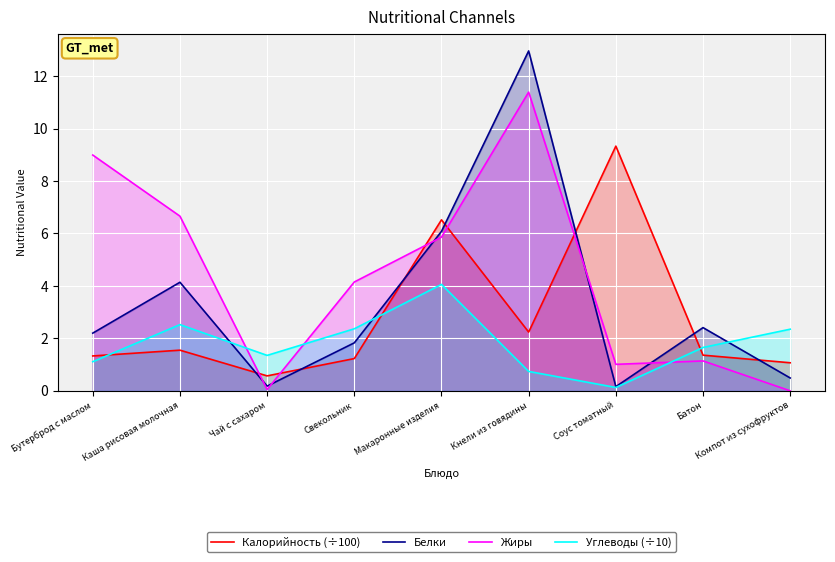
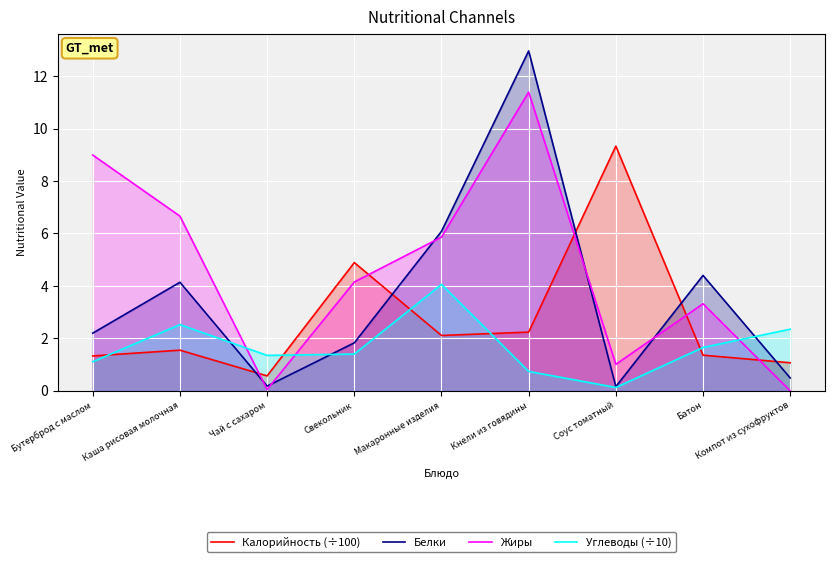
Калорийность (÷100), Свекольник: 1.2 -> 4.9
Углеводы (÷10), Свекольник: 2.4 -> 1.4
Калорийность (÷100), Макаронные изделия: 6.5 -> 2.1
Белки, Батон: 2.4 -> 4.4
Жиры, Батон: 1.1 -> 3.3
